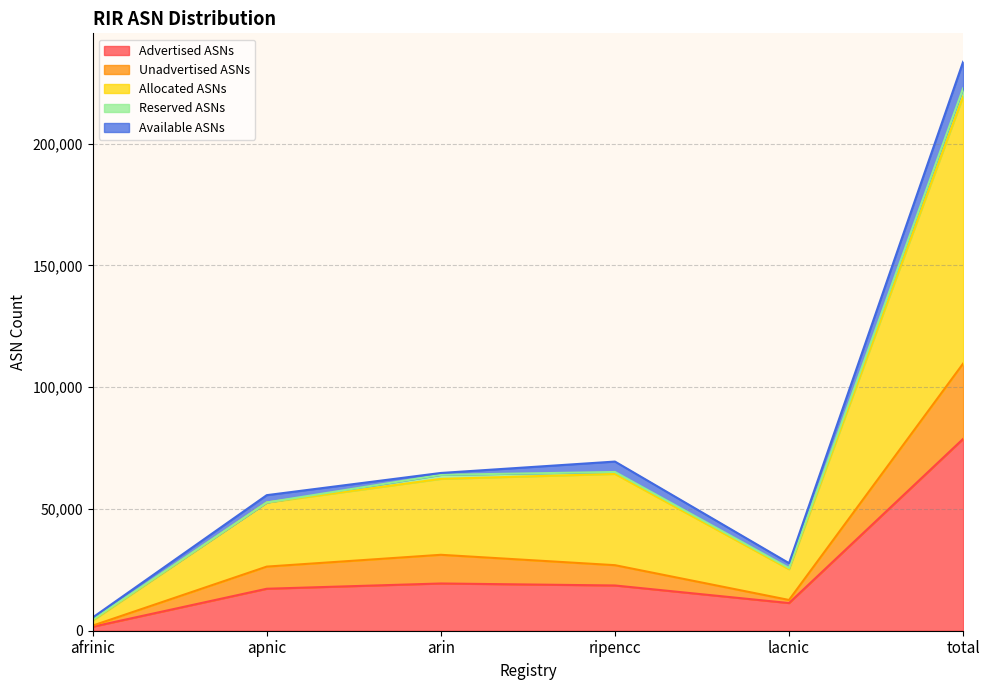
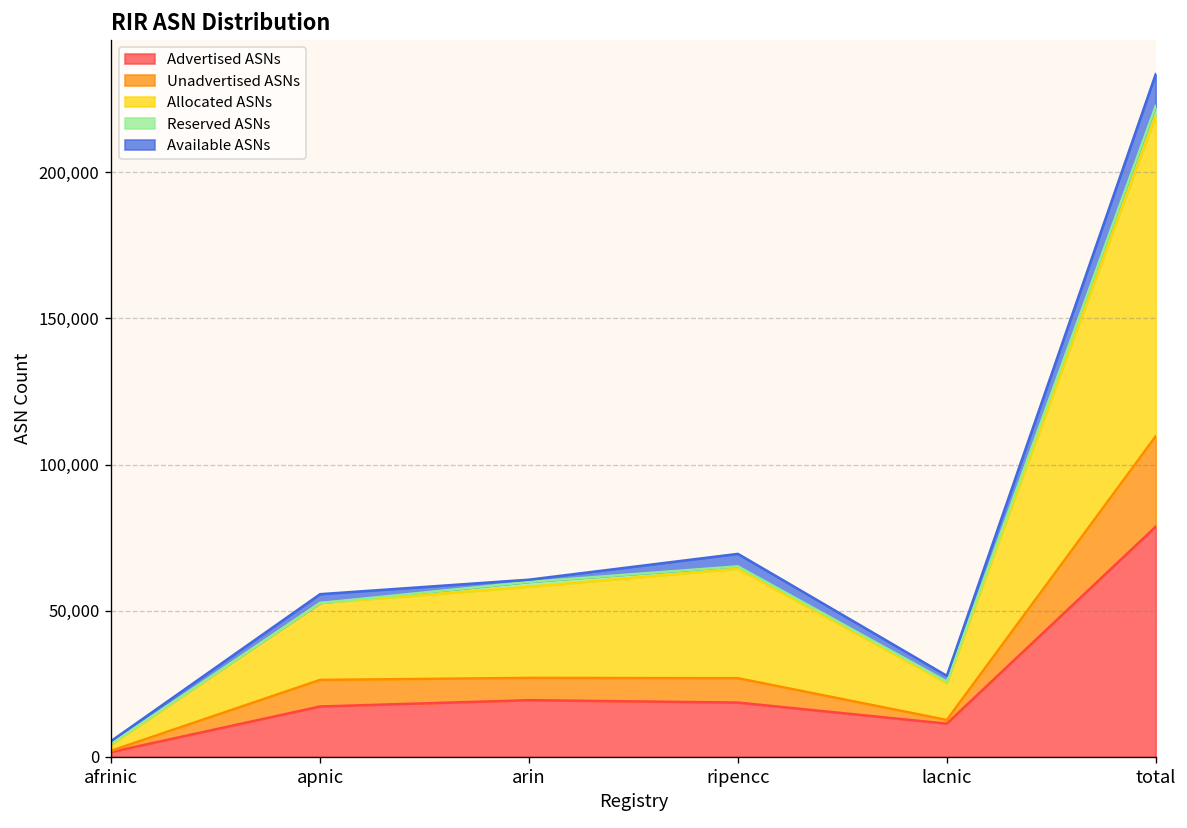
Unadvertised ASNs, arin: 12,000 -> 8,000
